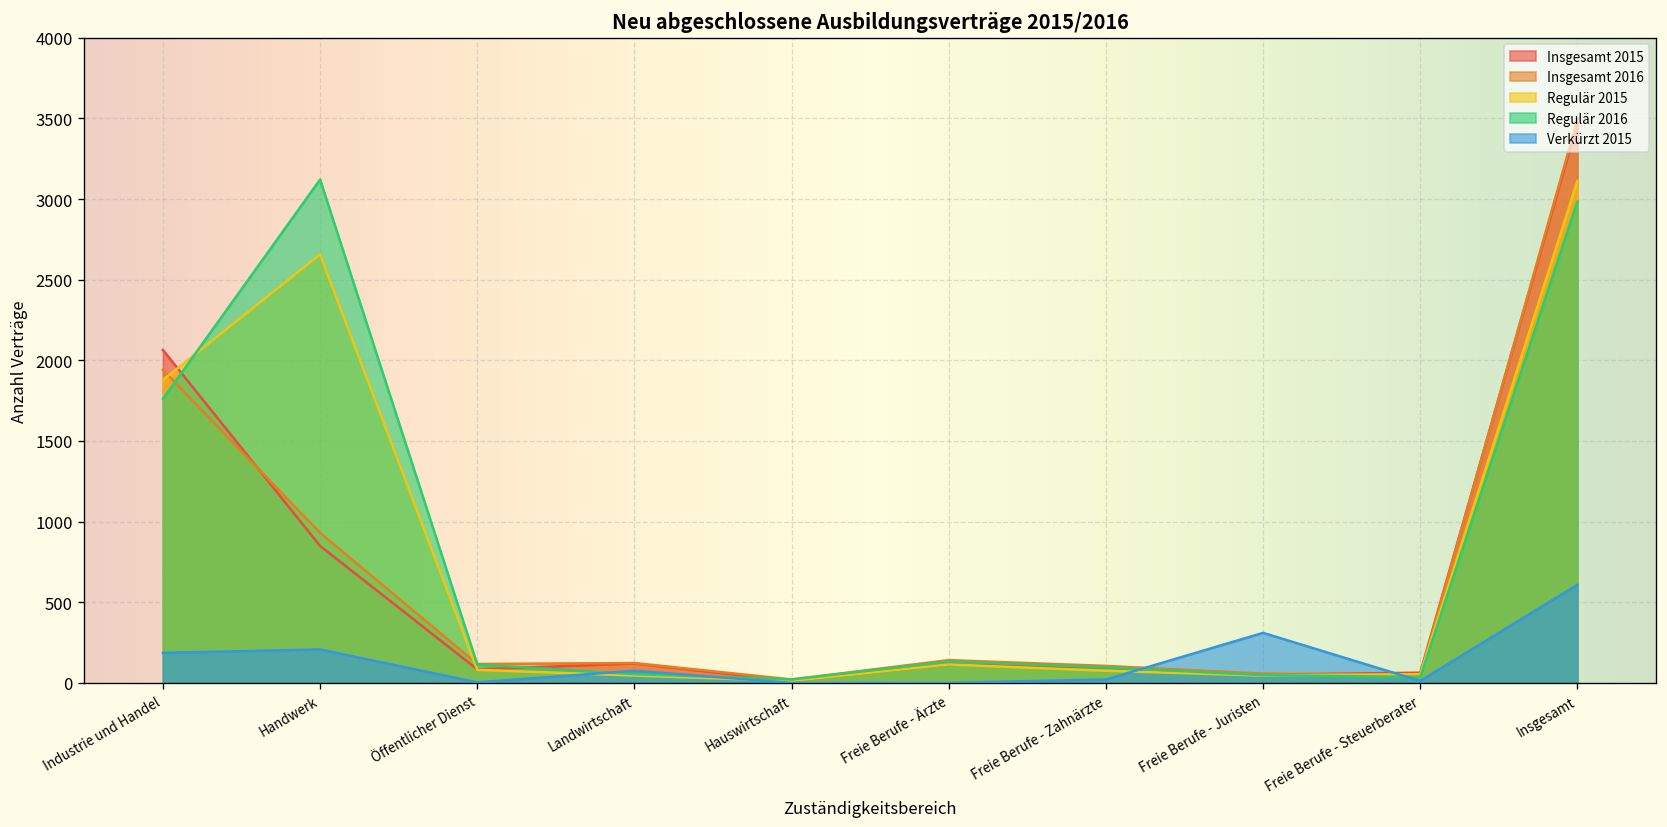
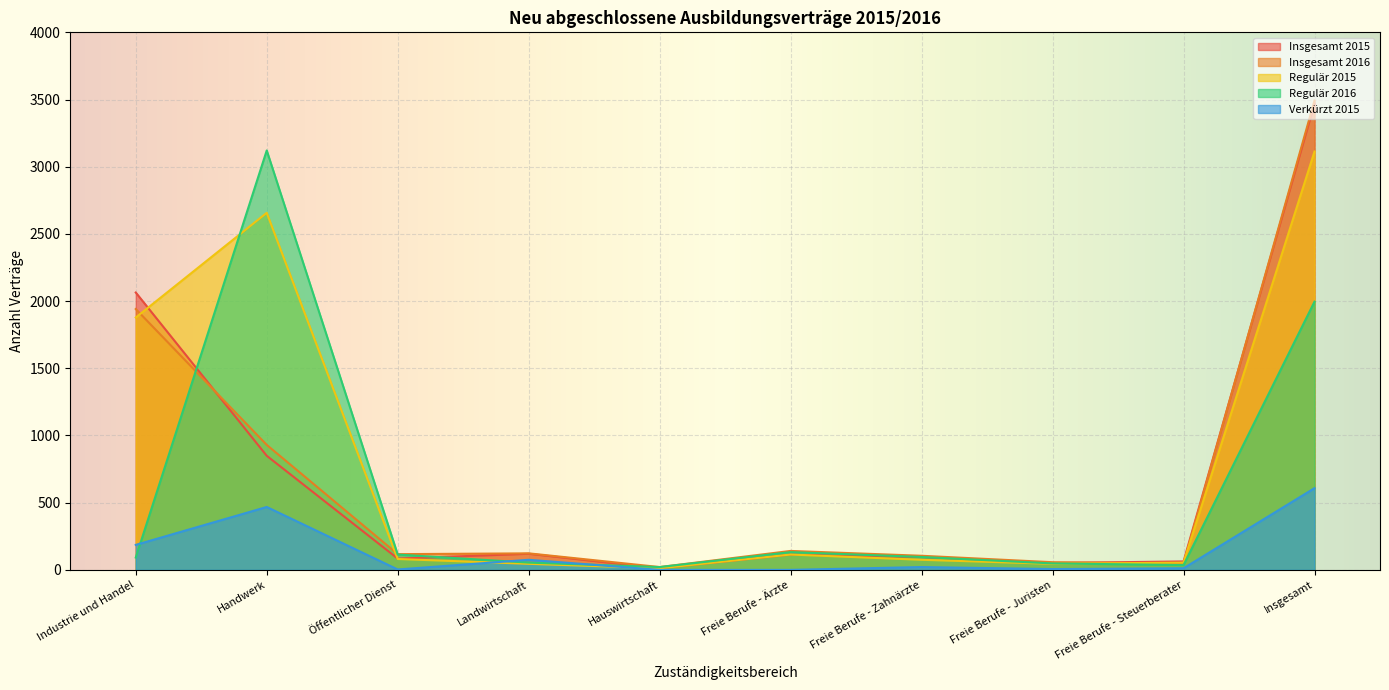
Regulär 2016, Industrie und Handel: 1760 -> 90
Verkürzt 2015, Handwerk: 210 -> 470
Verkürzt 2015, Freie Berufe - Juristen: 310 -> 10
Regulär 2016, Insgesamt: 2990 -> 2000
